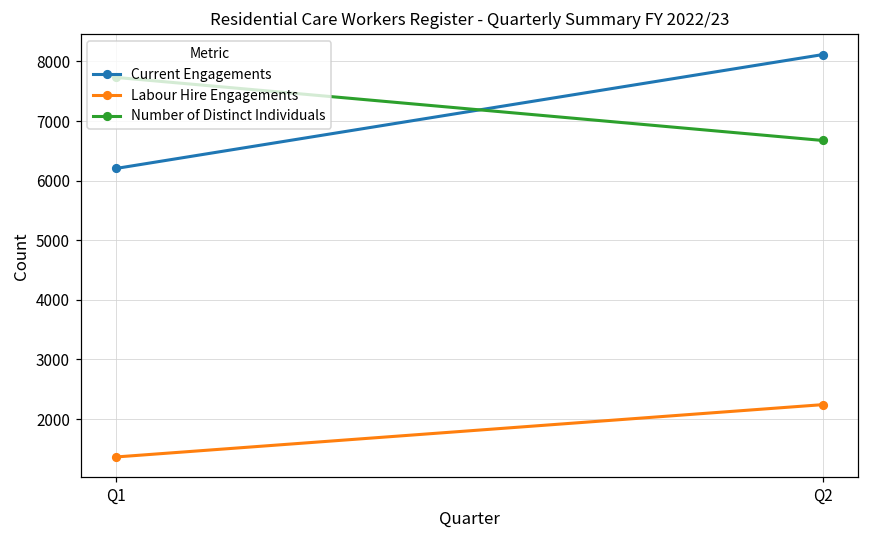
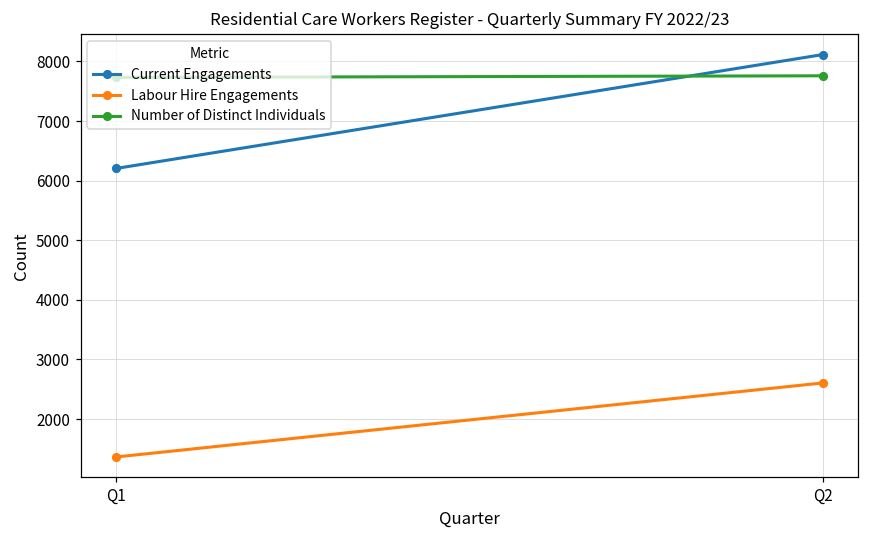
Labour Hire Engagements, Q2: 2200 -> 2600
Number of Distinct Individuals, Q2: 6700 -> 7800
